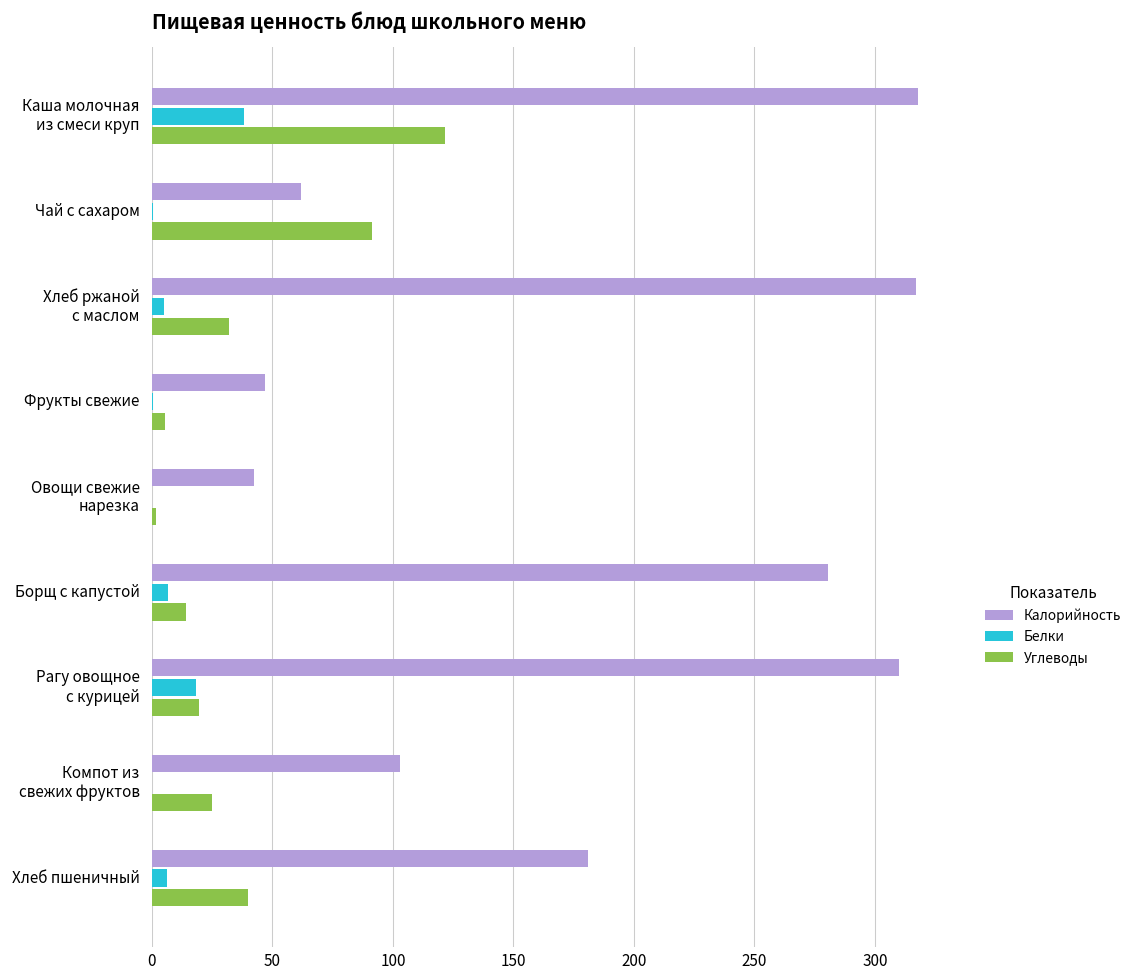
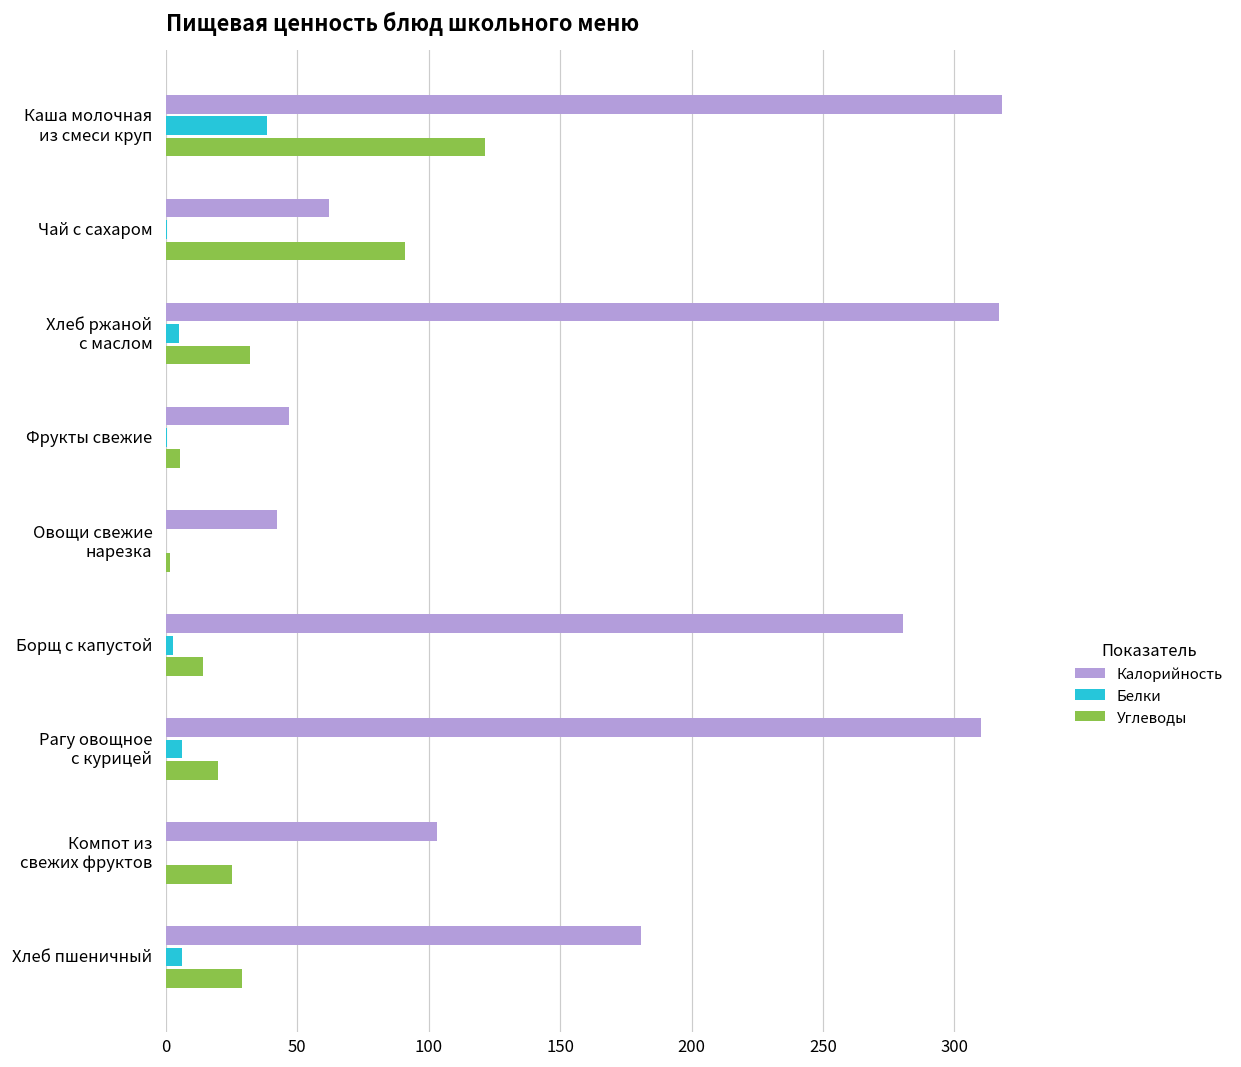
Белки, Борщ с капустой: 7 -> 3
Белки, Рагу овощное с курицей: 18 -> 6
Углеводы, Хлеб пшеничный: 40 -> 29
